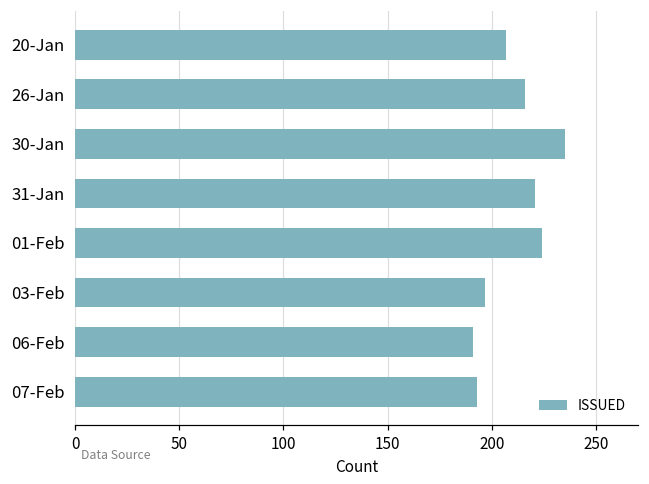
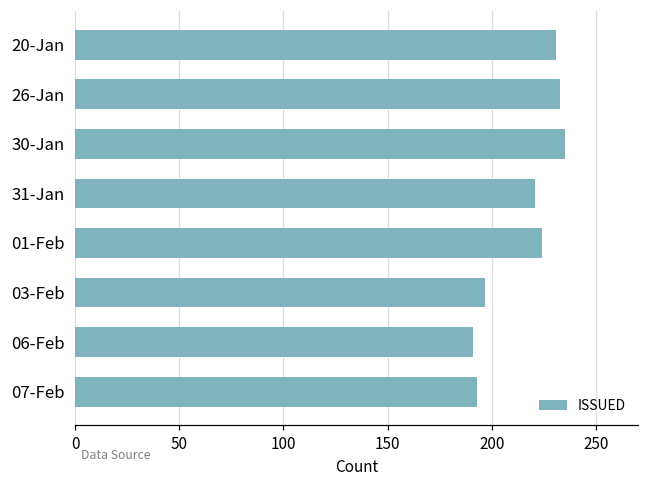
20-Jan: 207 -> 231
26-Jan: 216 -> 233
